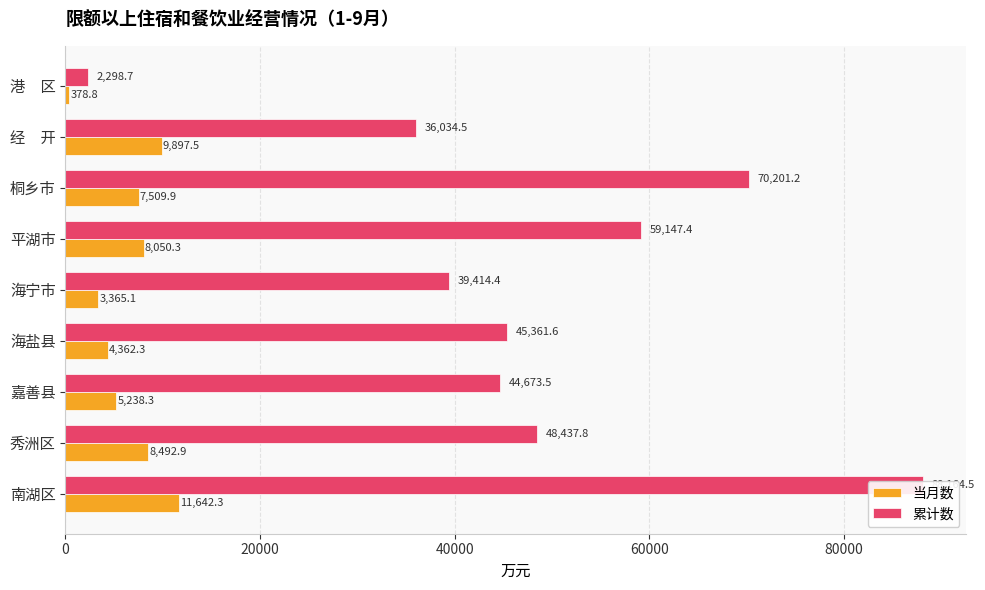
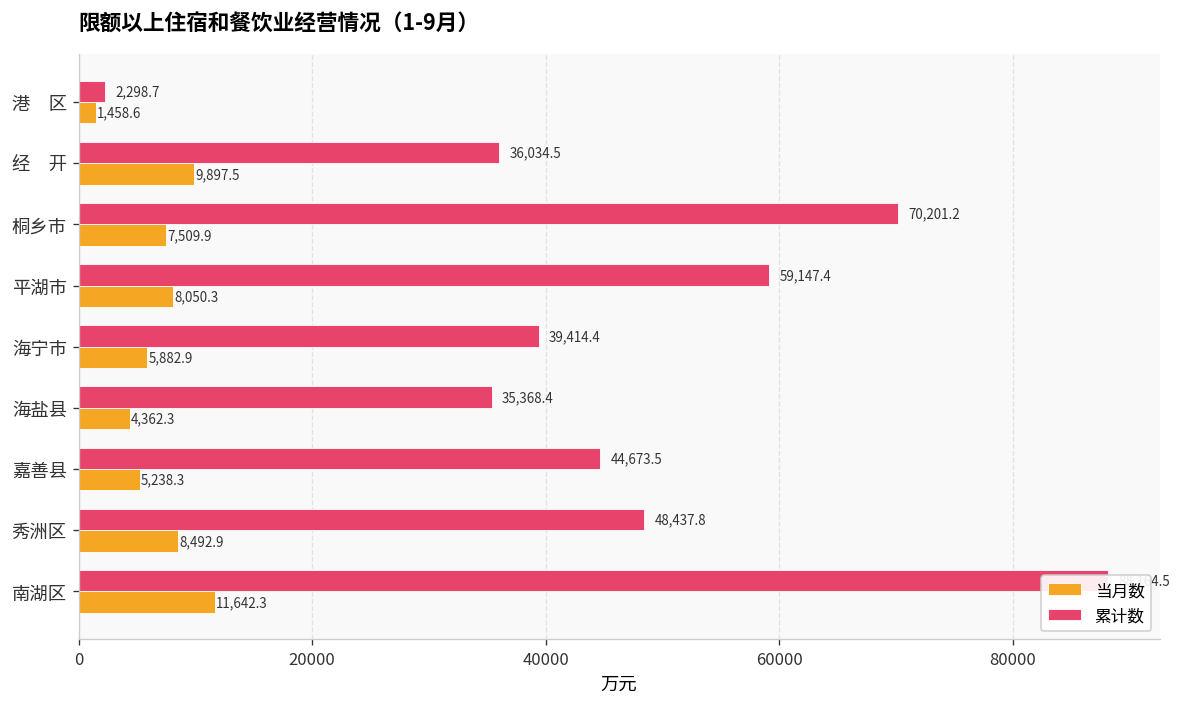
当月数, 港 区: 378.8 -> 1,458.6
当月数, 海宁市: 3,365.1 -> 5,882.9
累计数, 海盐县: 45,361.6 -> 35,368.4
